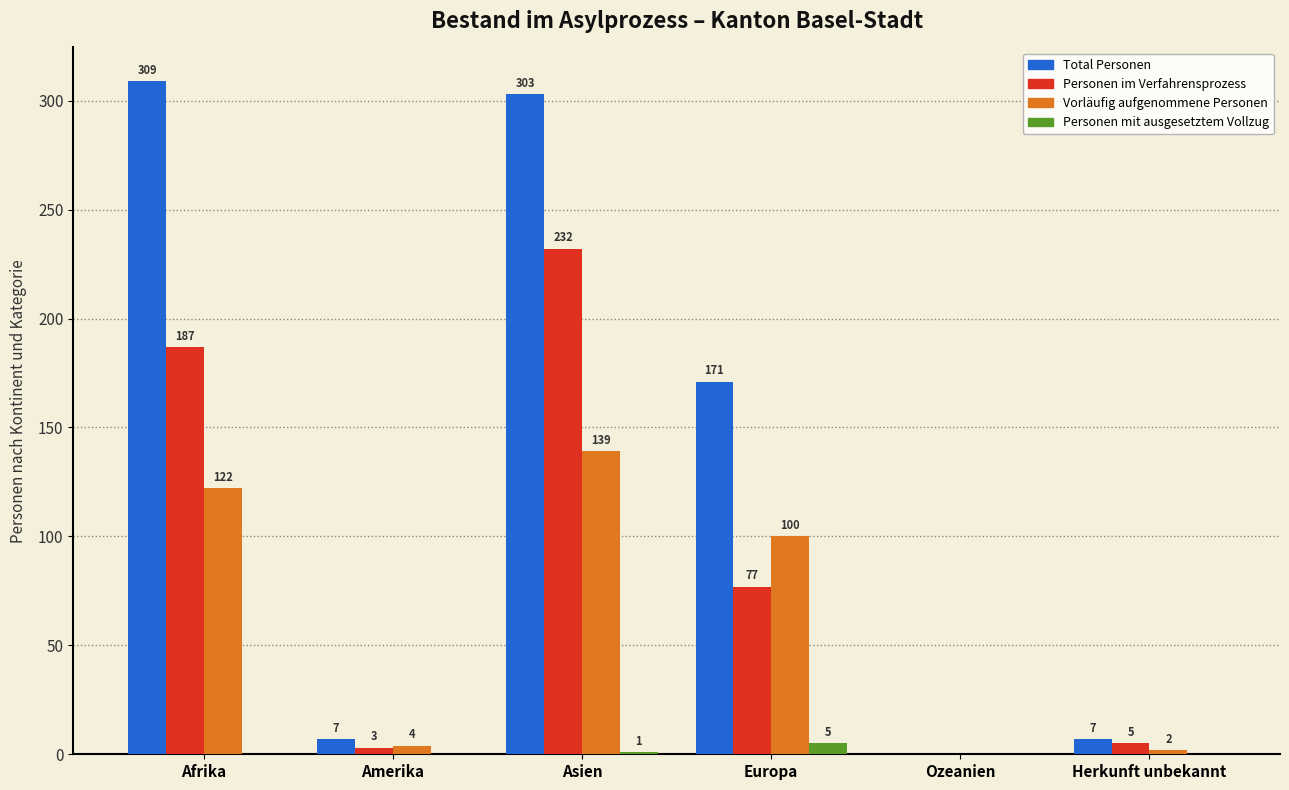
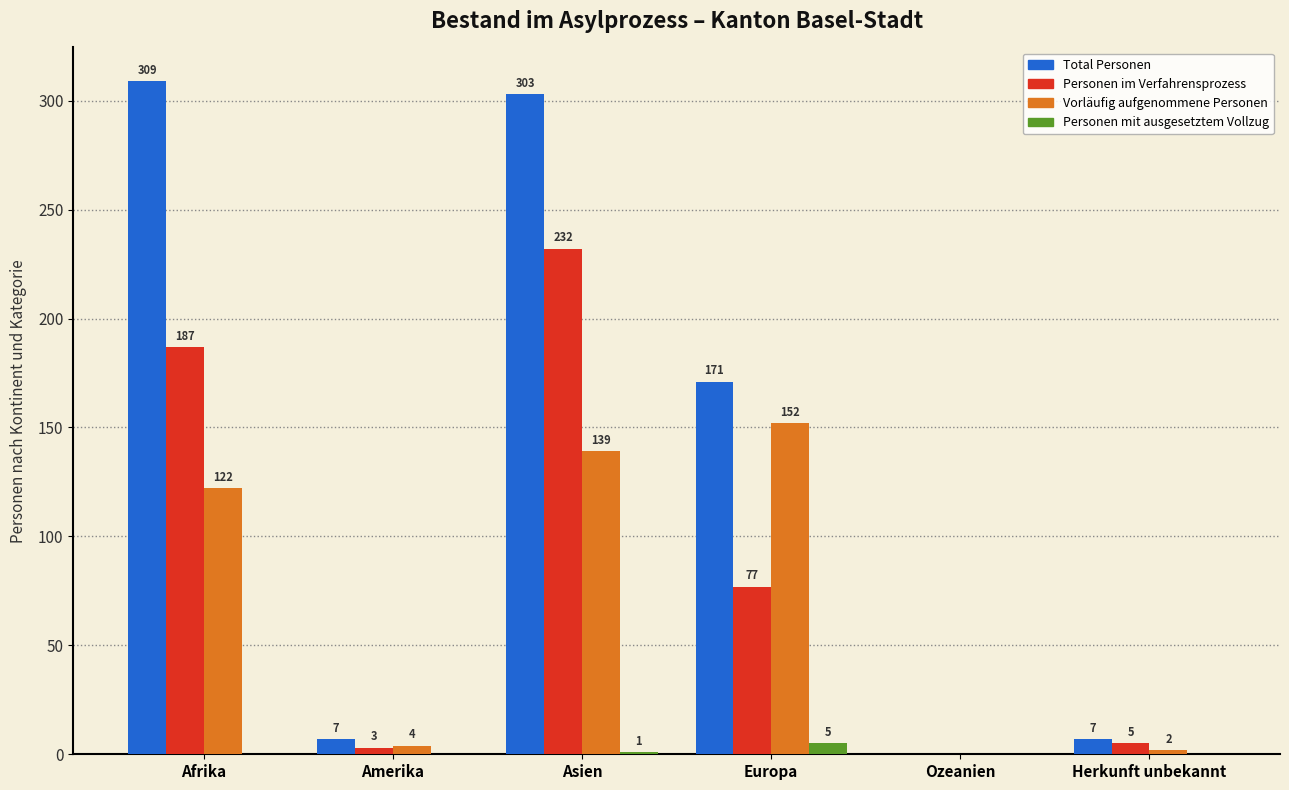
Vorläufig aufgenommene Personen, Europa: 100 -> 152
